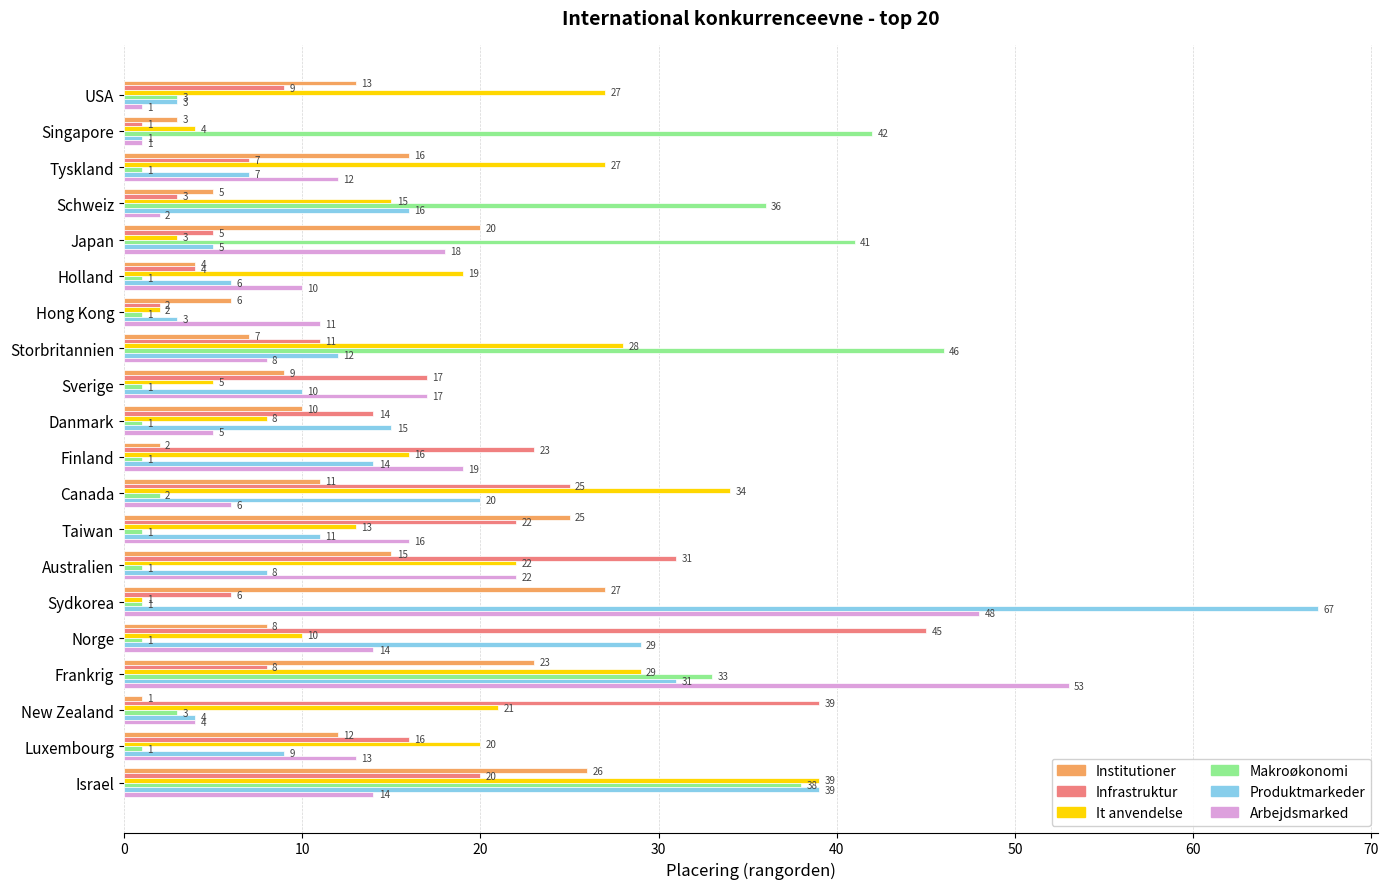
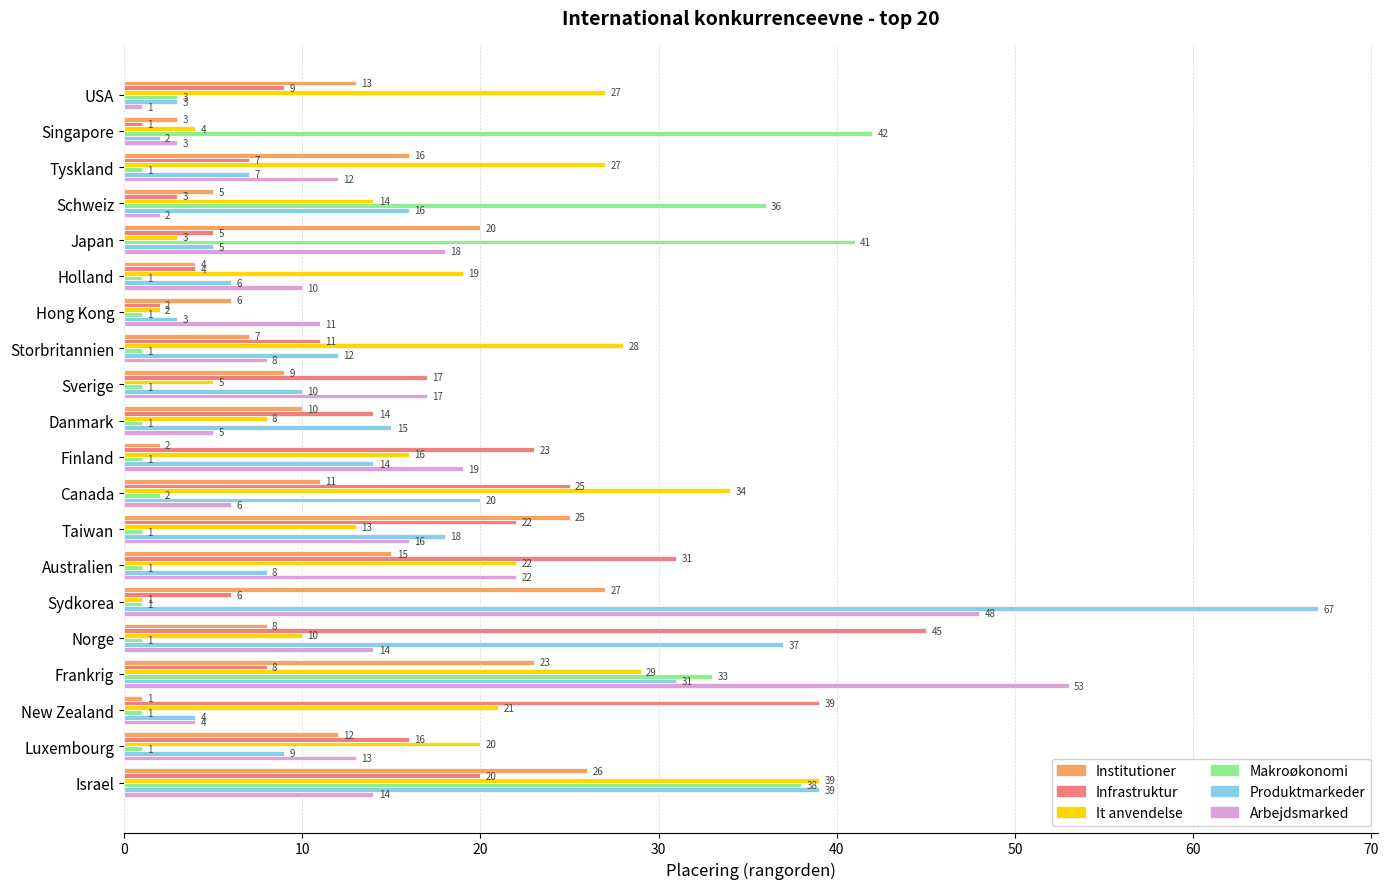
Produktmarkeder, Singapore: 1 -> 2
Arbejdsmarked, Singapore: 1 -> 3
It anvendelse, Schweiz: 15 -> 14
Makroøkonomi, Storbritannien: 46 -> 1
Produktmarkeder, Taiwan: 11 -> 18
Produktmarkeder, Norge: 29 -> 37
Makroøkonomi, New Zealand: 3 -> 1
